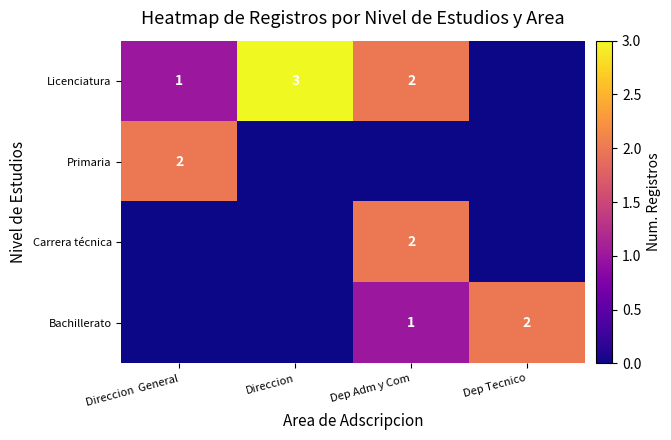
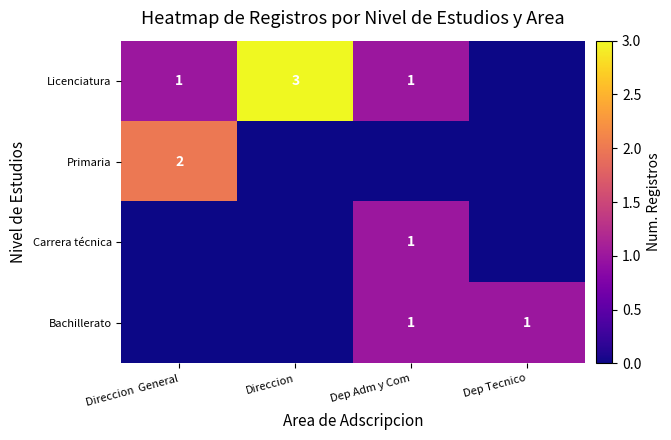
Licenciatura, Dep Adm y Com: 2 -> 1
Carrera técnica, Dep Adm y Com: 2 -> 1
Bachillerato, Dep Tecnico: 2 -> 1
